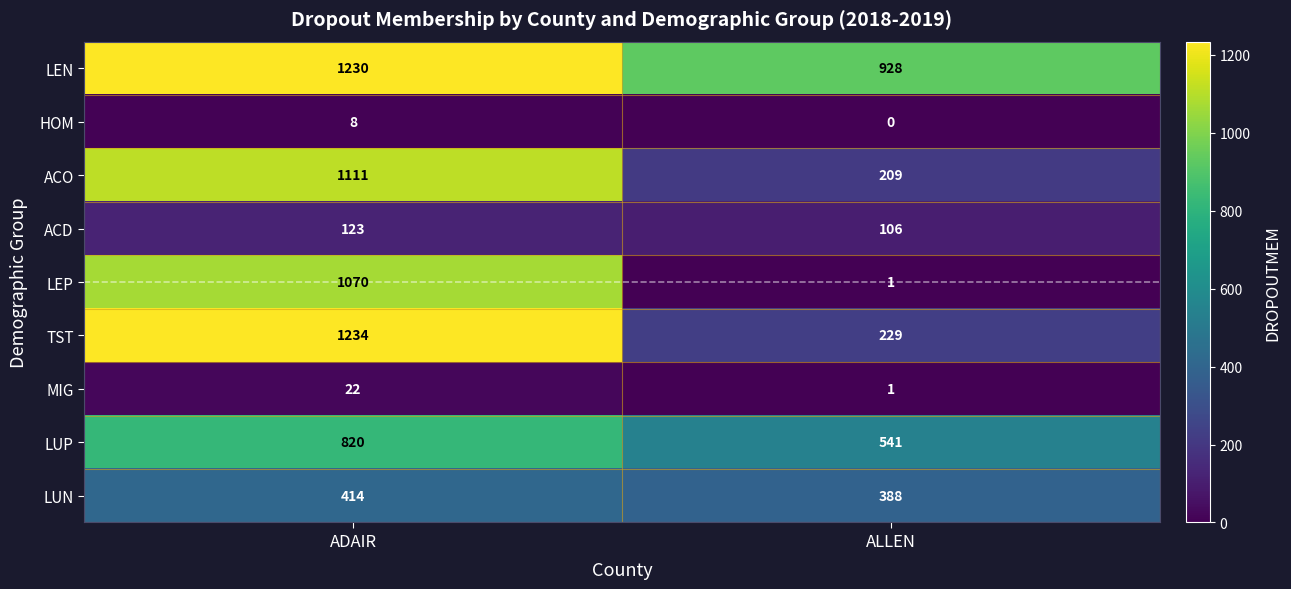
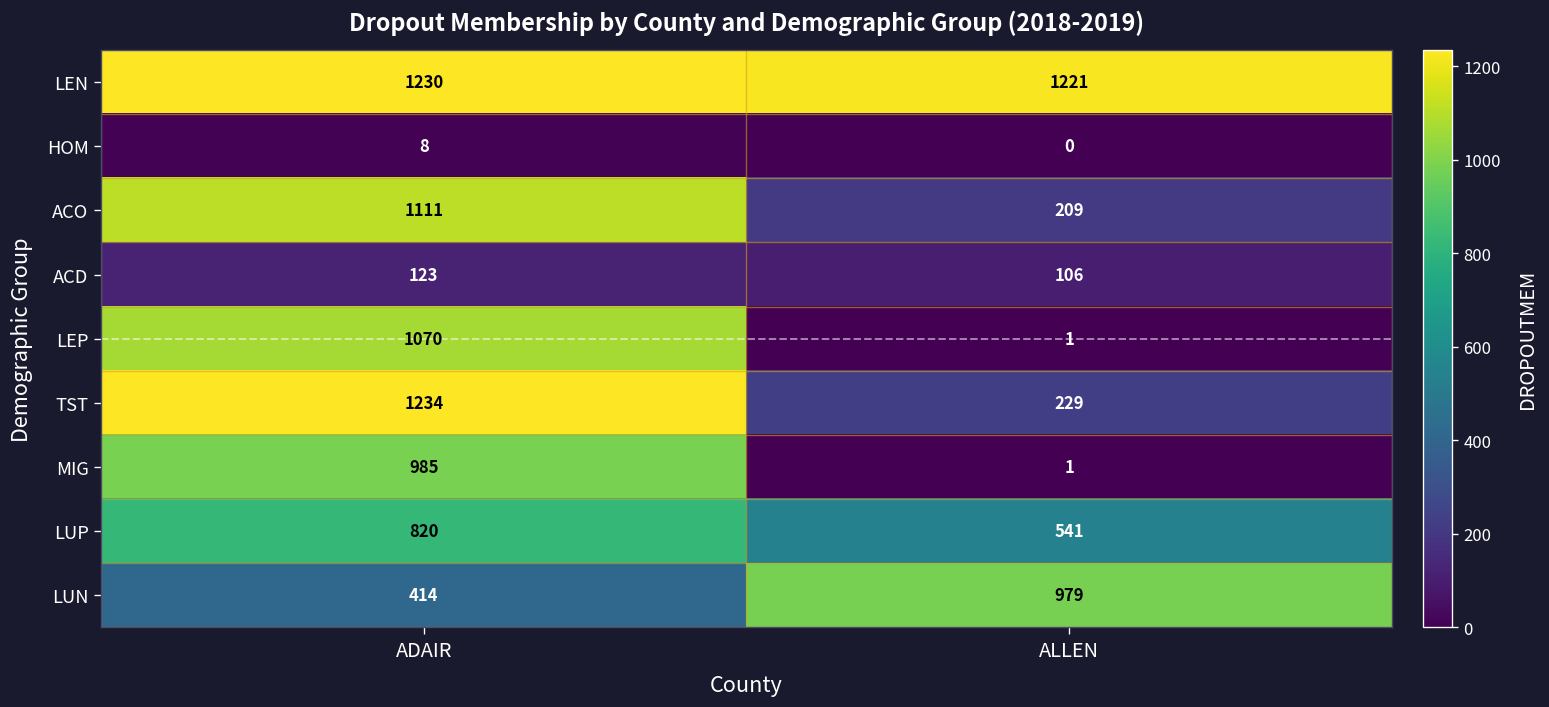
LEN, ALLEN: 928 -> 1221
MIG, ADAIR: 22 -> 985
LUN, ALLEN: 388 -> 979
